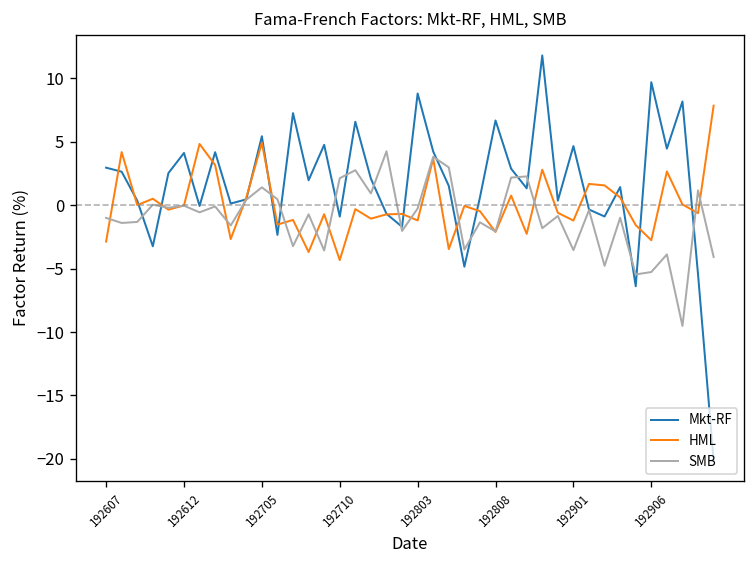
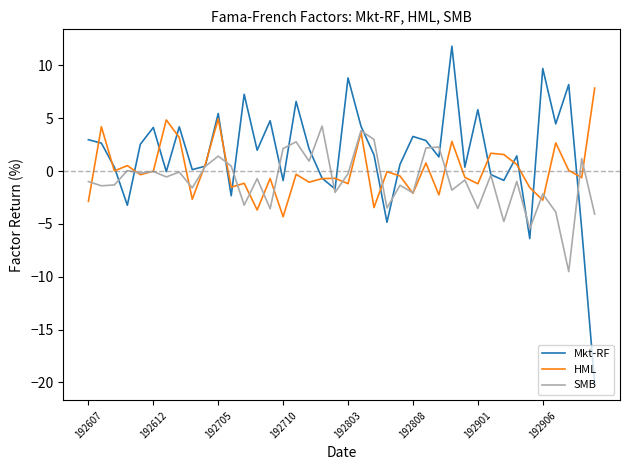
Mkt-RF, 192808: 6.7 -> 3.3
Mkt-RF, 192901: 4.7 -> 5.8
SMB, 192906: -5.3 -> -2.2
